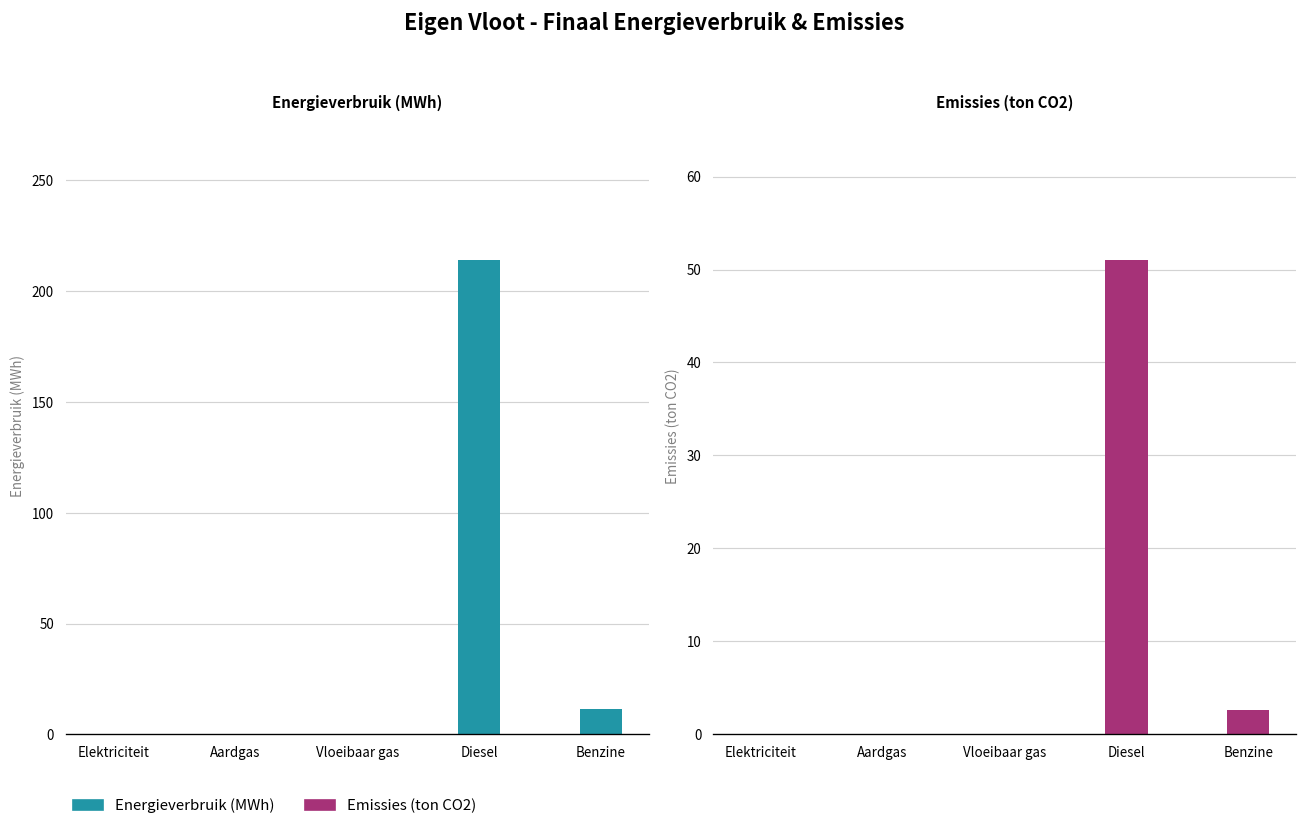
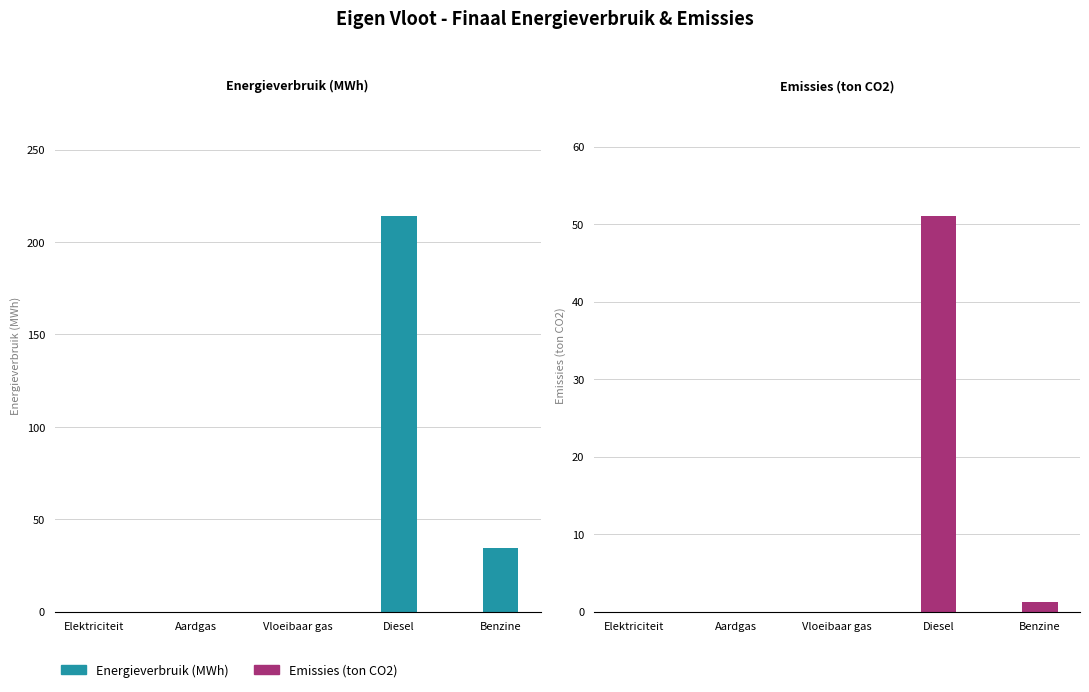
Energieverbruik (MWh), Benzine: 11 -> 34
Emissies (ton CO2), Benzine: 3 -> 1
